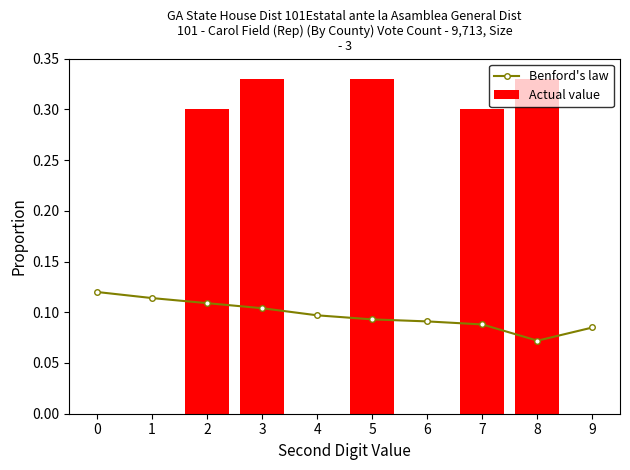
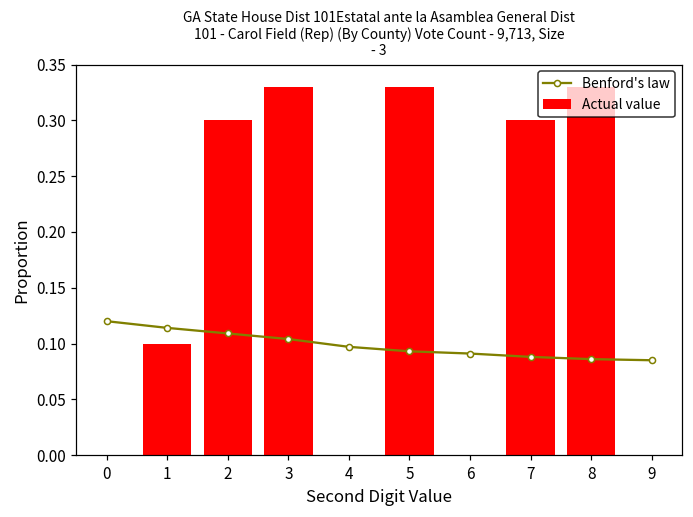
Actual value, 1: 0.0 -> 0.1
Benford's law, 8: 0.072 -> 0.086
